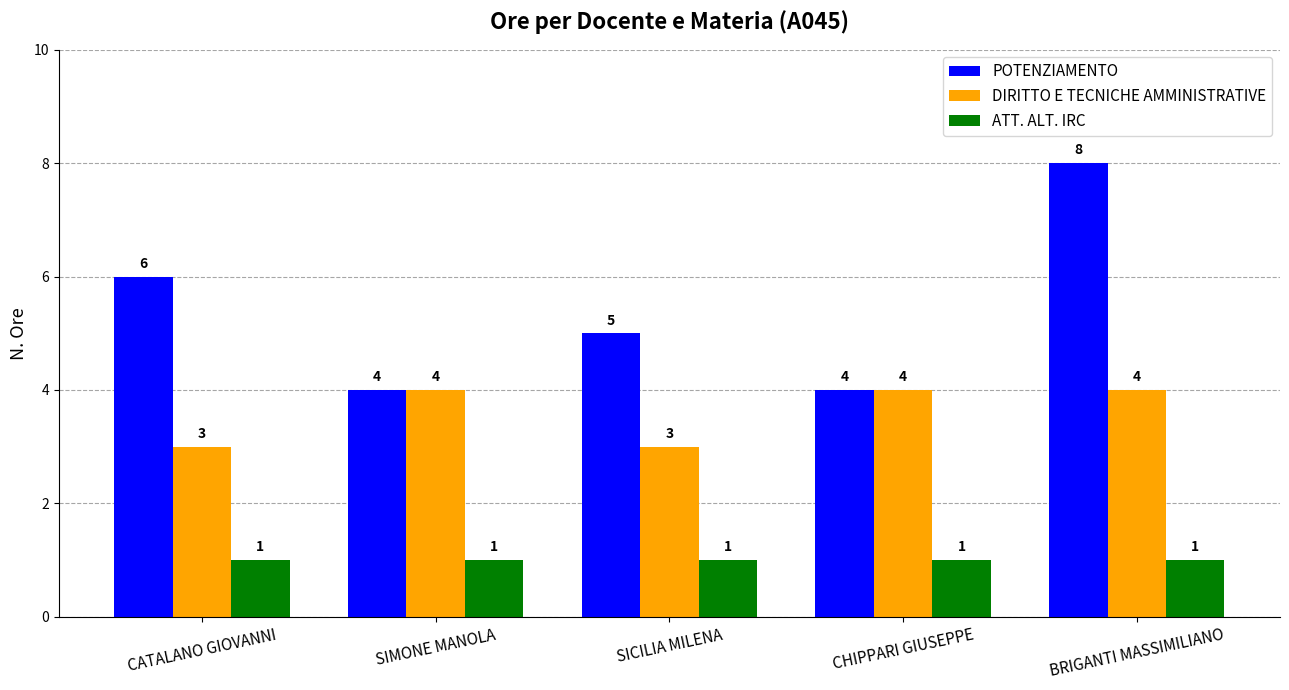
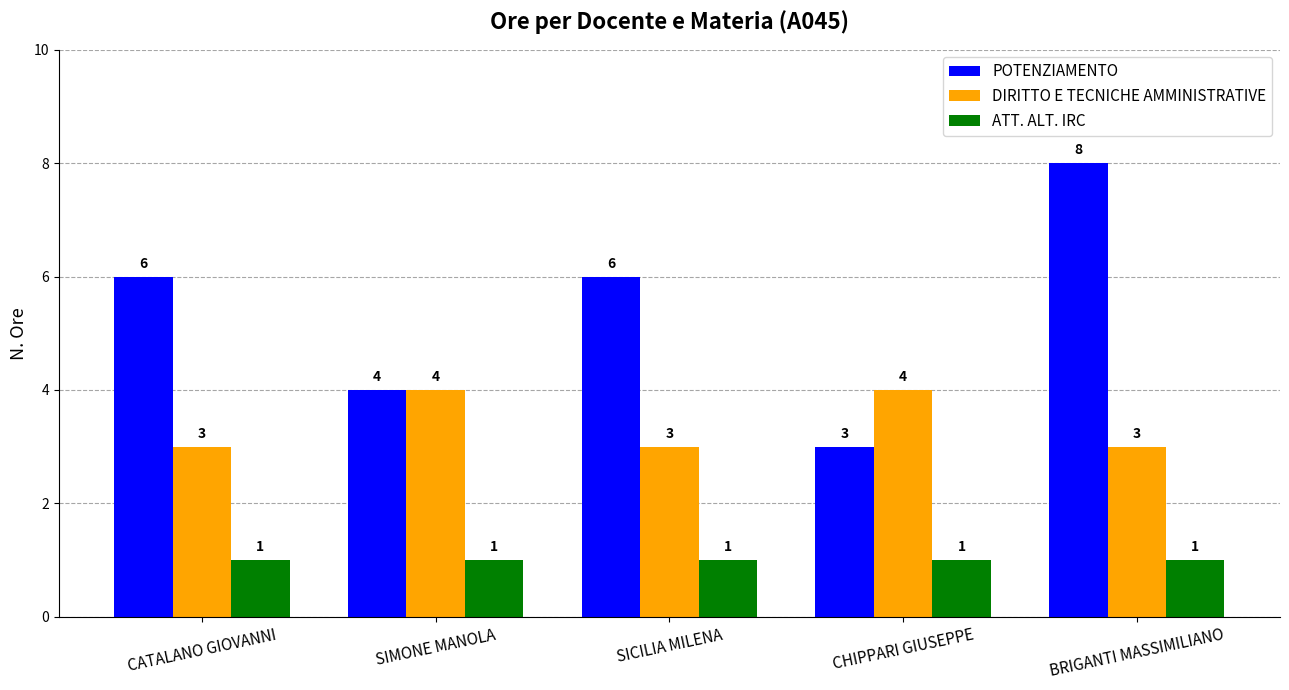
POTENZIAMENTO, SICILIA MILENA: 5 -> 6
POTENZIAMENTO, CHIPPARI GIUSEPPE: 4 -> 3
DIRITTO E TECNICHE AMMINISTRATIVE, BRIGANTI MASSIMILIANO: 4 -> 3
